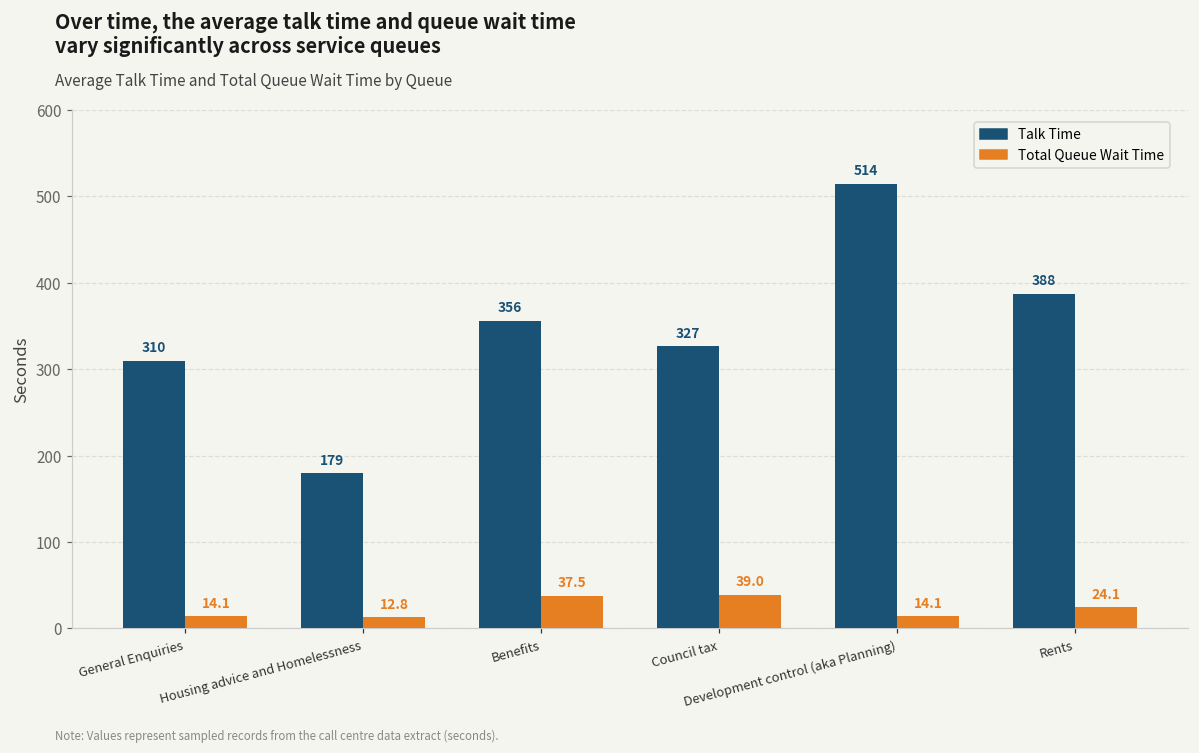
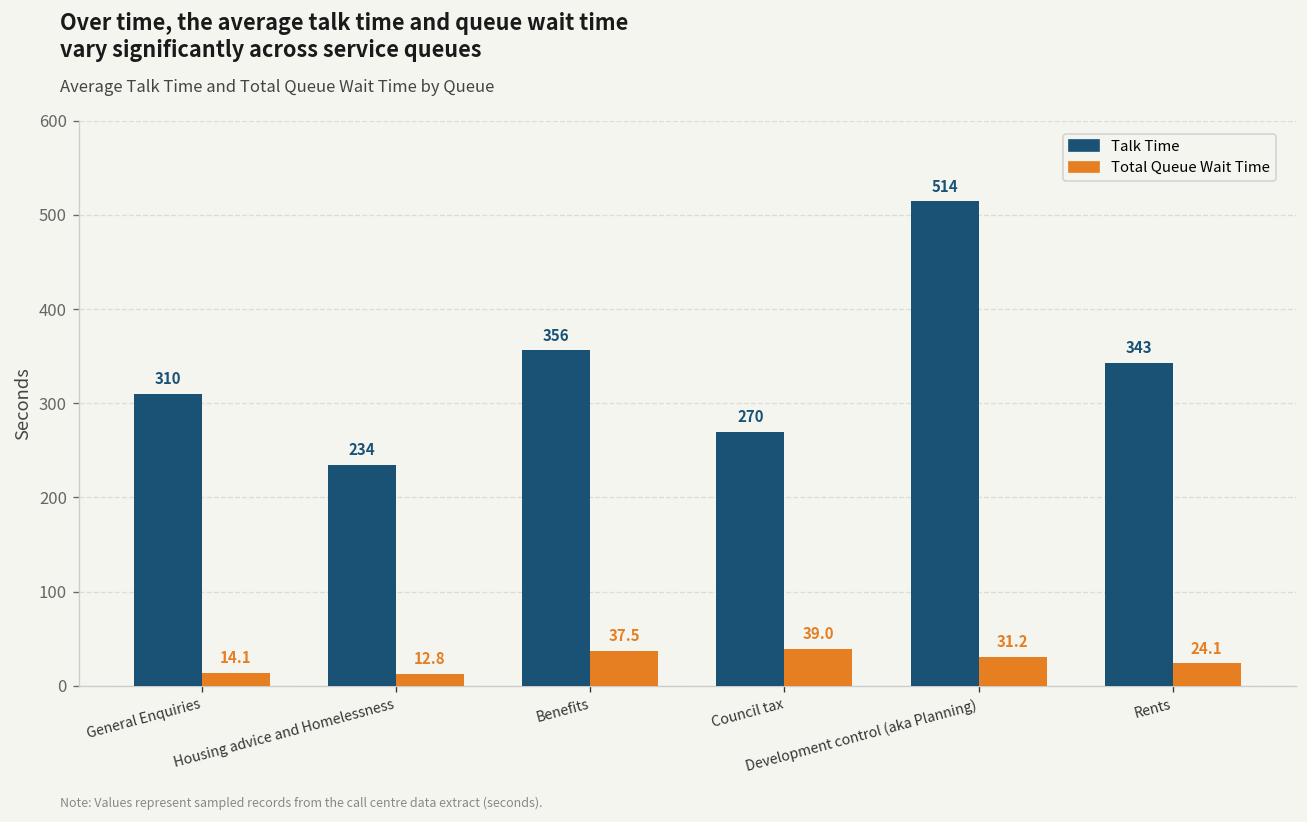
Talk Time, Housing advice and Homelessness: 179 -> 234
Talk Time, Council tax: 327 -> 270
Total Queue Wait Time, Development control (aka Planning): 14.1 -> 31.2
Talk Time, Rents: 388 -> 343
